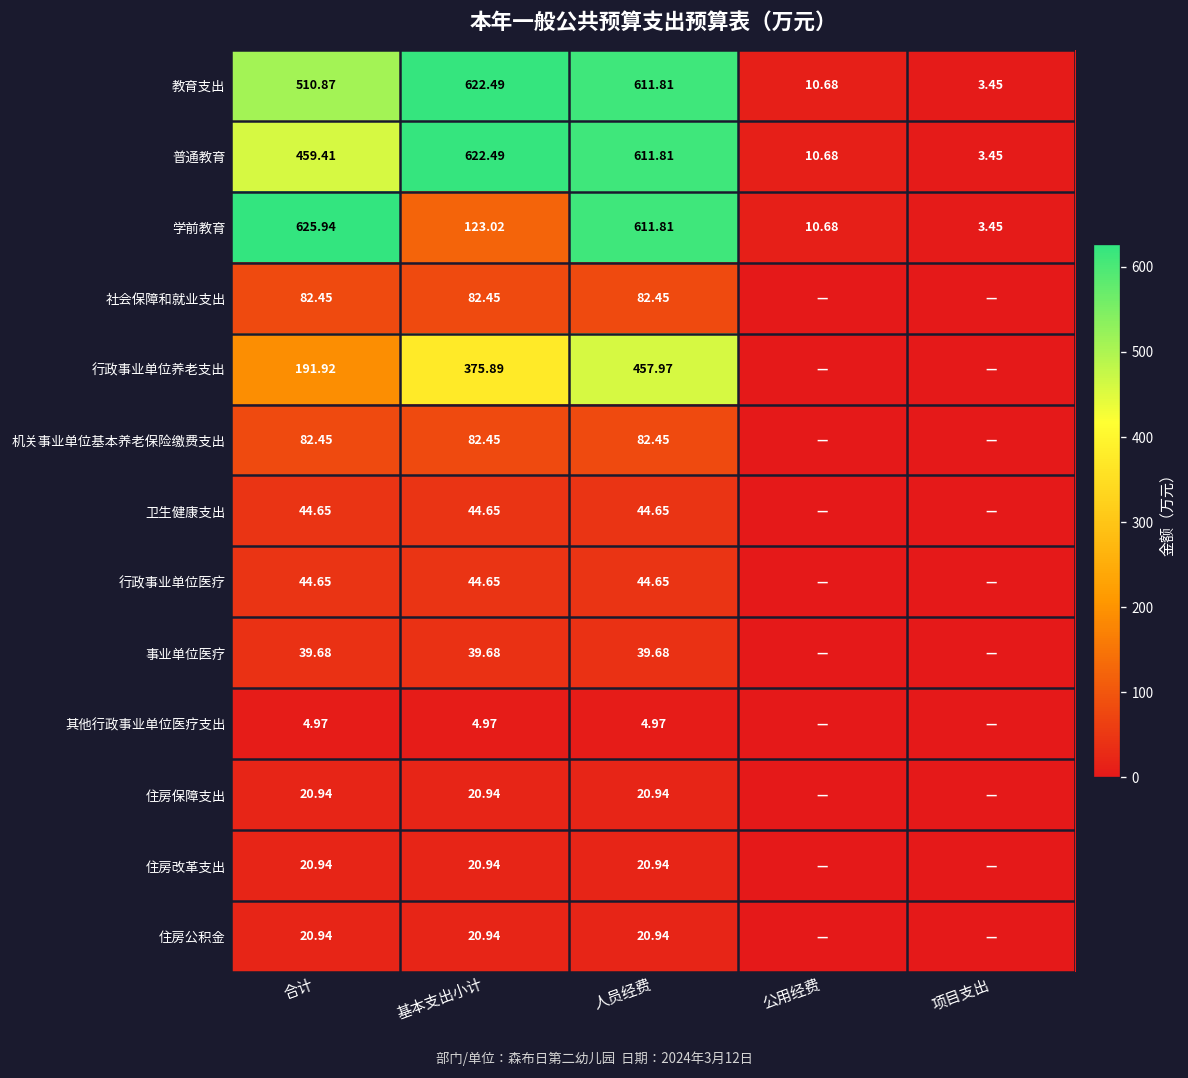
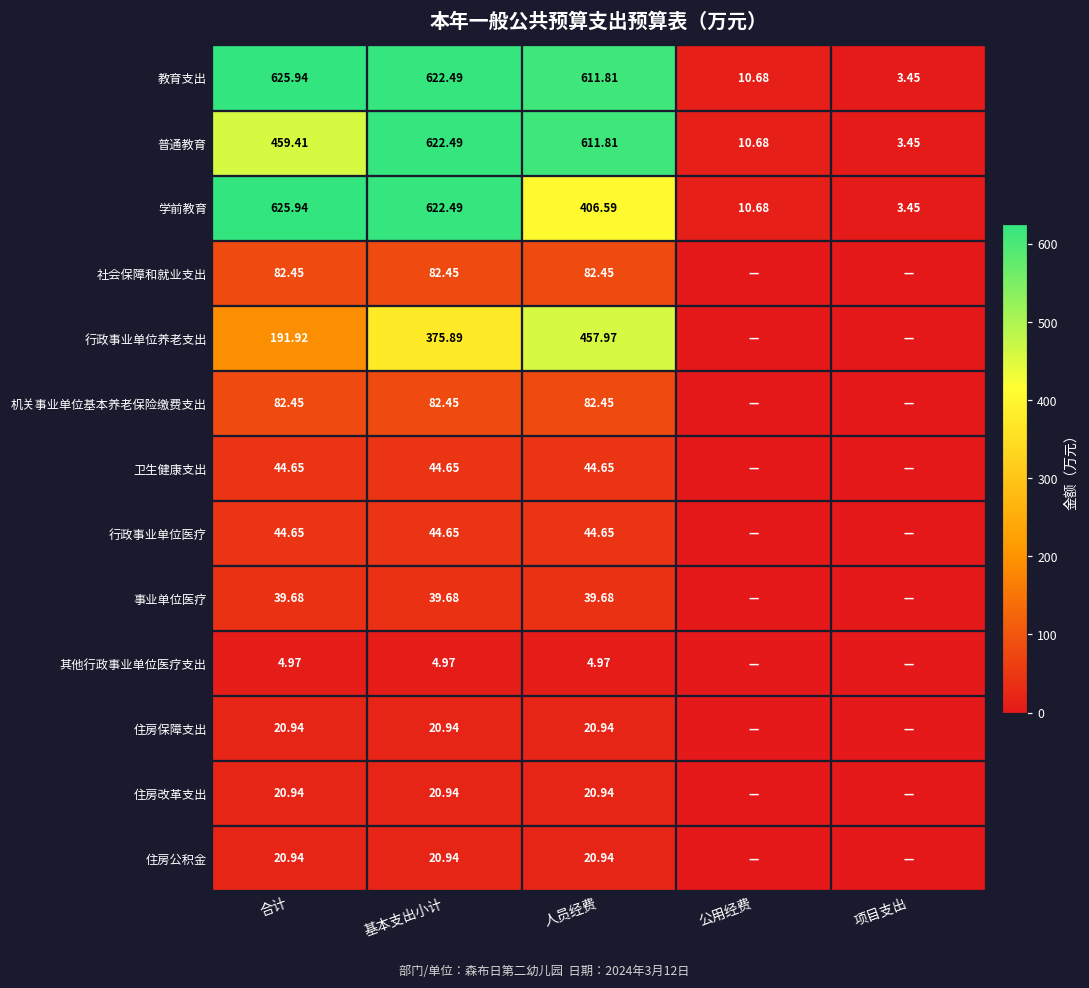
教育支出, 合计: 510.87 -> 625.94
学前教育, 基本支出小计: 123.02 -> 622.49
学前教育, 人员经费: 611.81 -> 406.59
